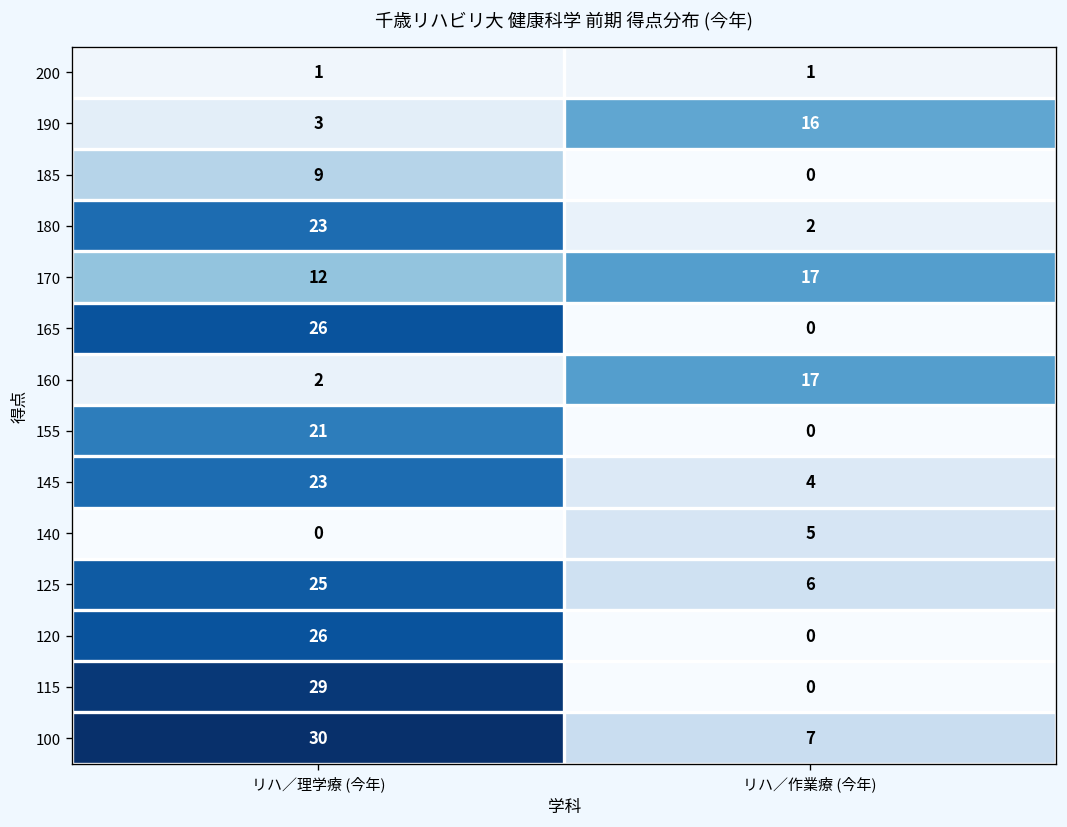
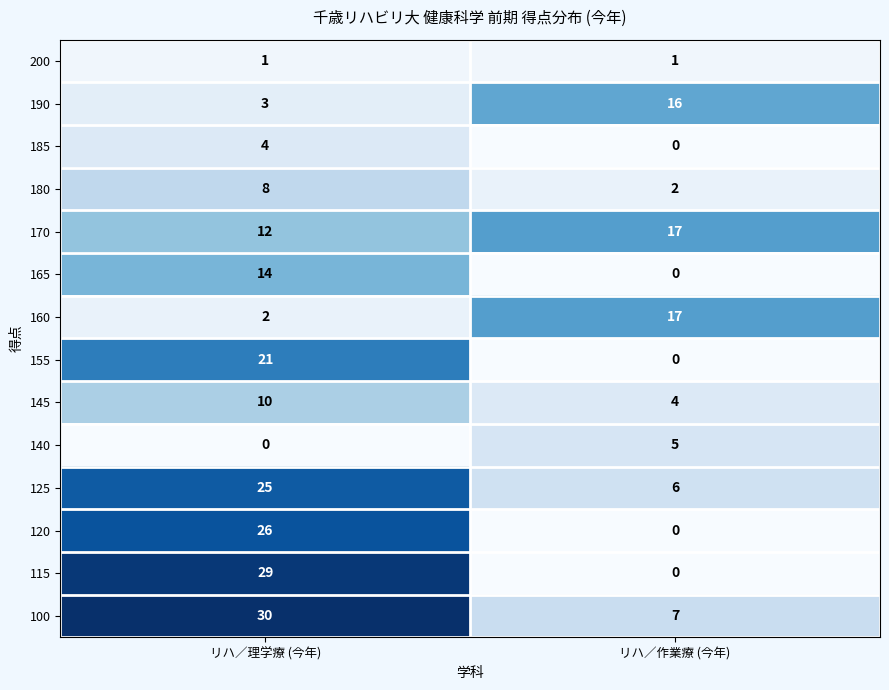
185, リハ／理学療 (今年): 9 -> 4
180, リハ／理学療 (今年): 23 -> 8
165, リハ／理学療 (今年): 26 -> 14
145, リハ／理学療 (今年): 23 -> 10
